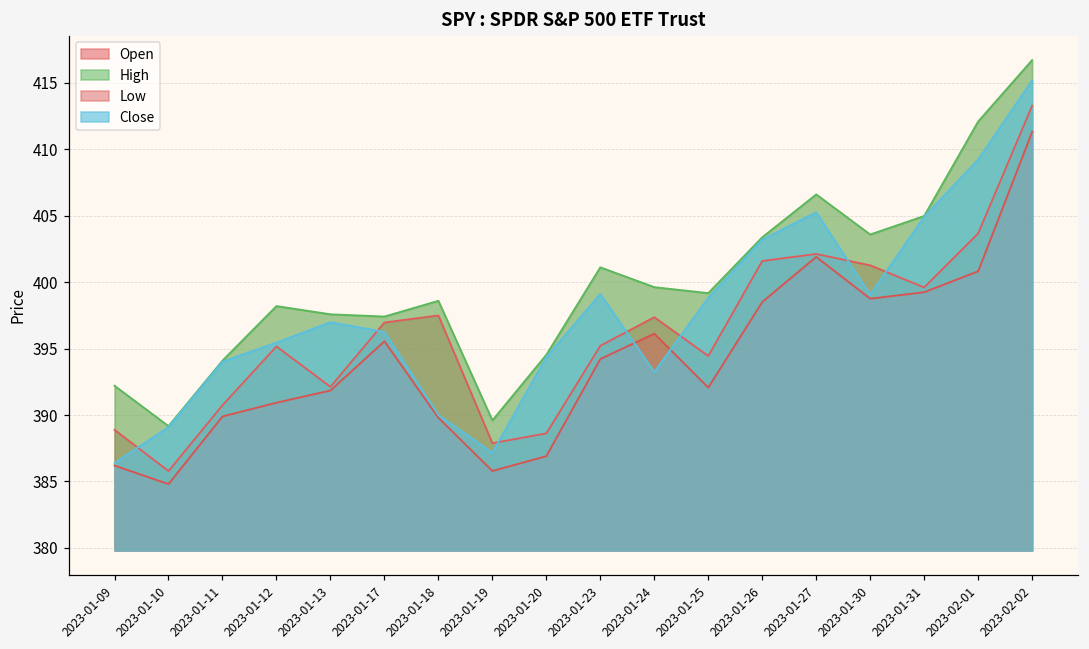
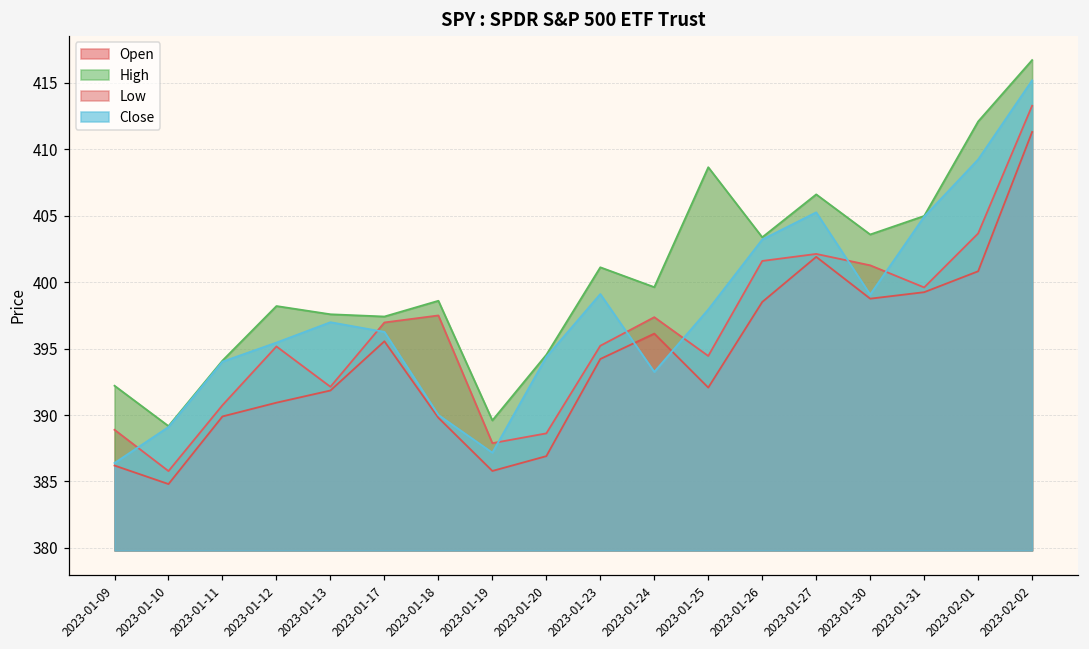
High, 2023-01-25: 399.2 -> 408.7
Close, 2023-01-25: 398.8 -> 397.9
